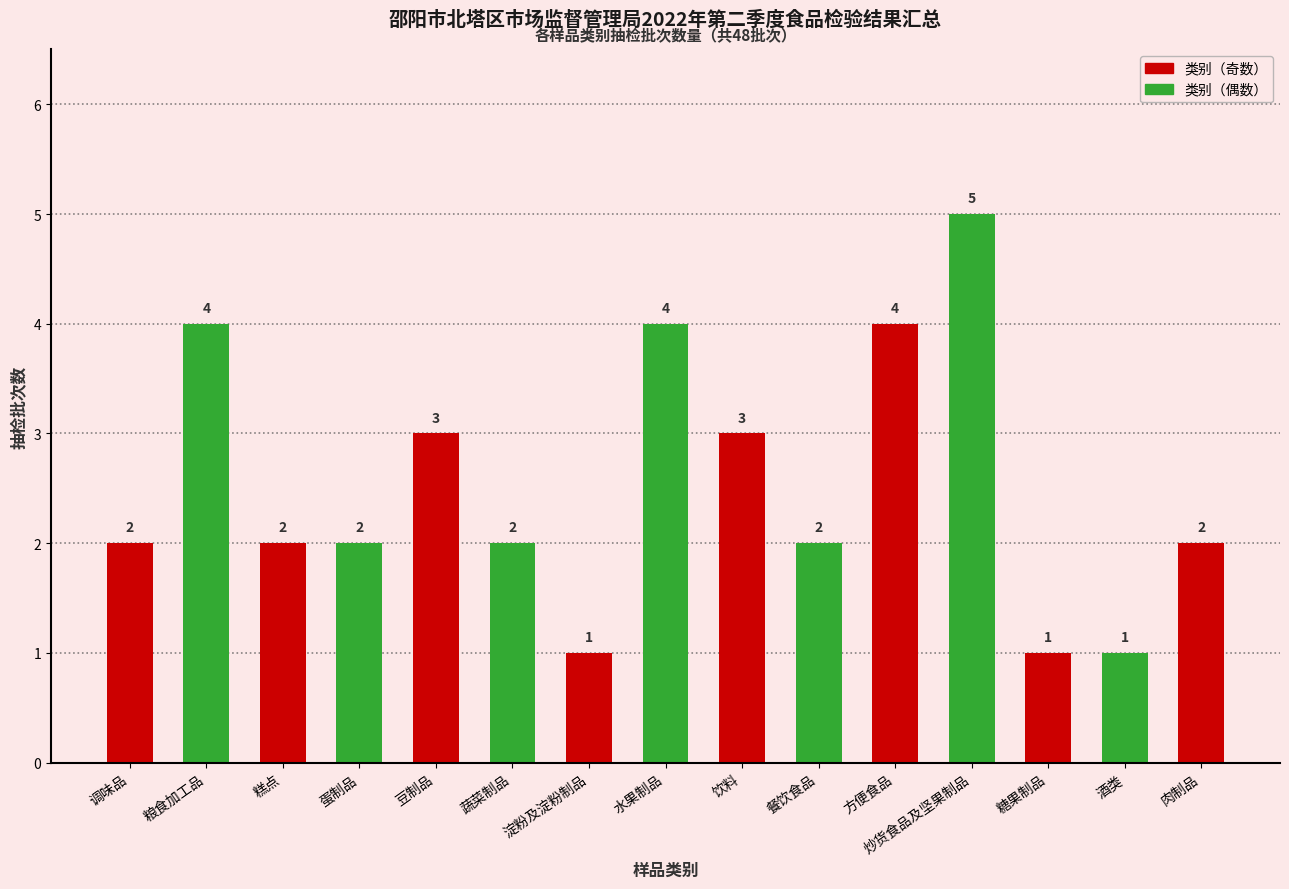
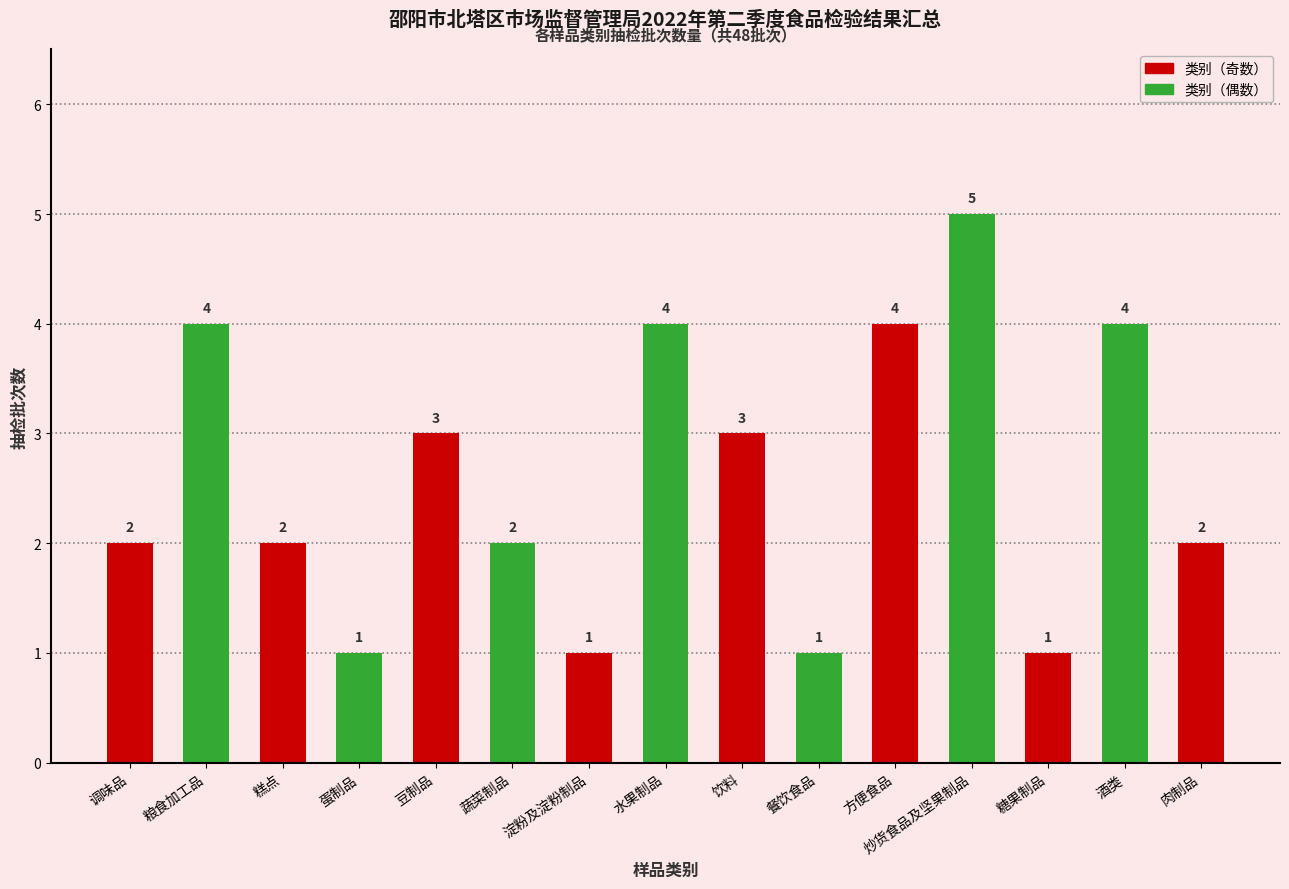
蛋制品: 2 -> 1
餐饮食品: 2 -> 1
酒类: 1 -> 4
